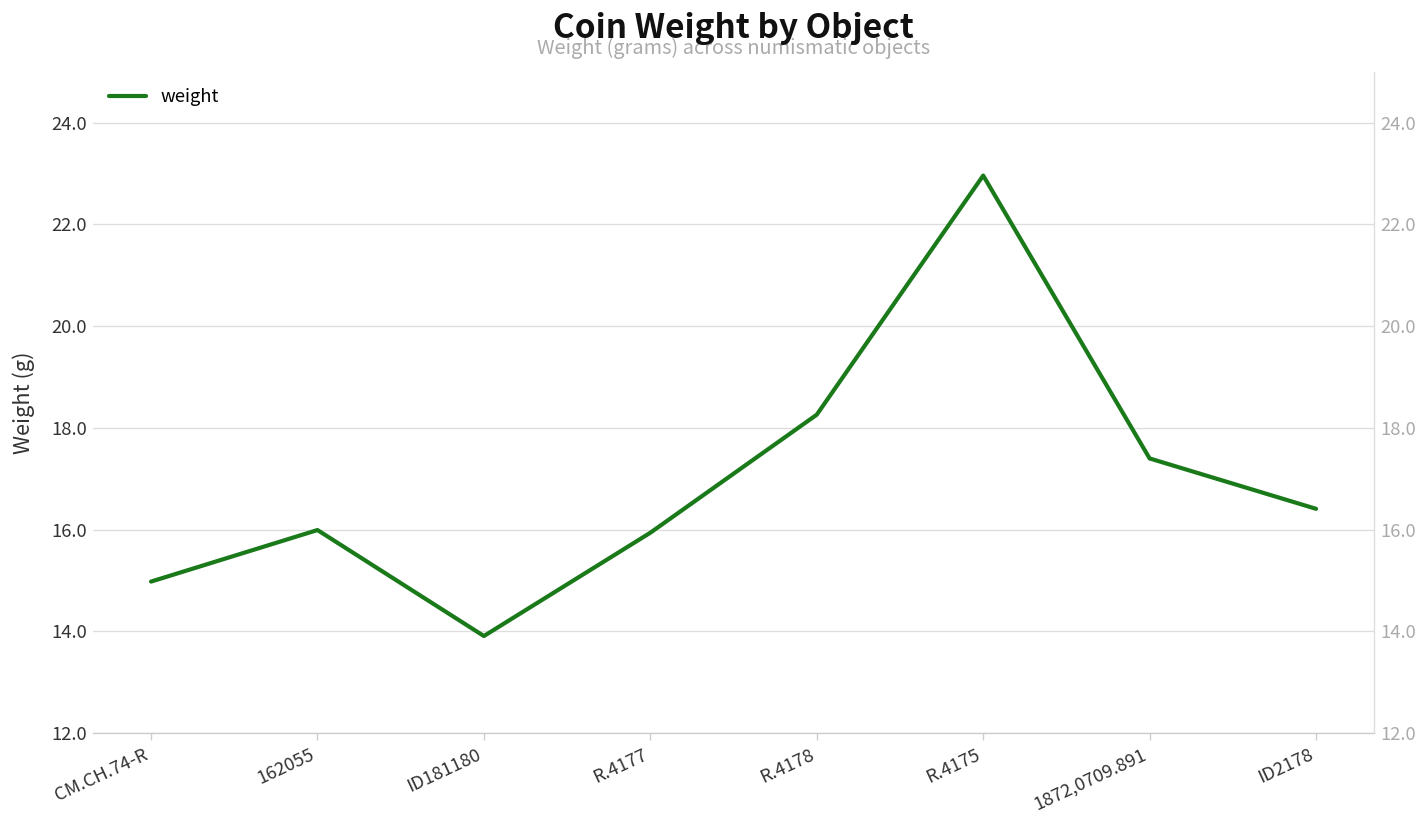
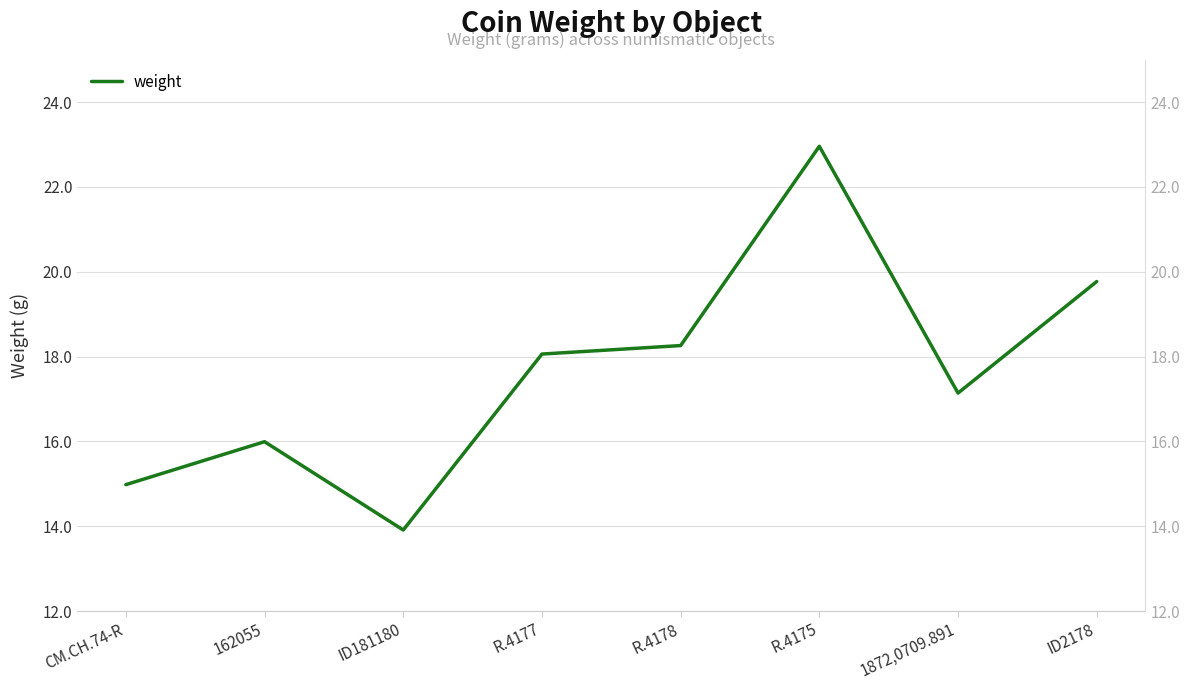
R.4177: 15.9 -> 18.1
1872,0709.891: 17.4 -> 17.1
ID2178: 16.4 -> 19.8
